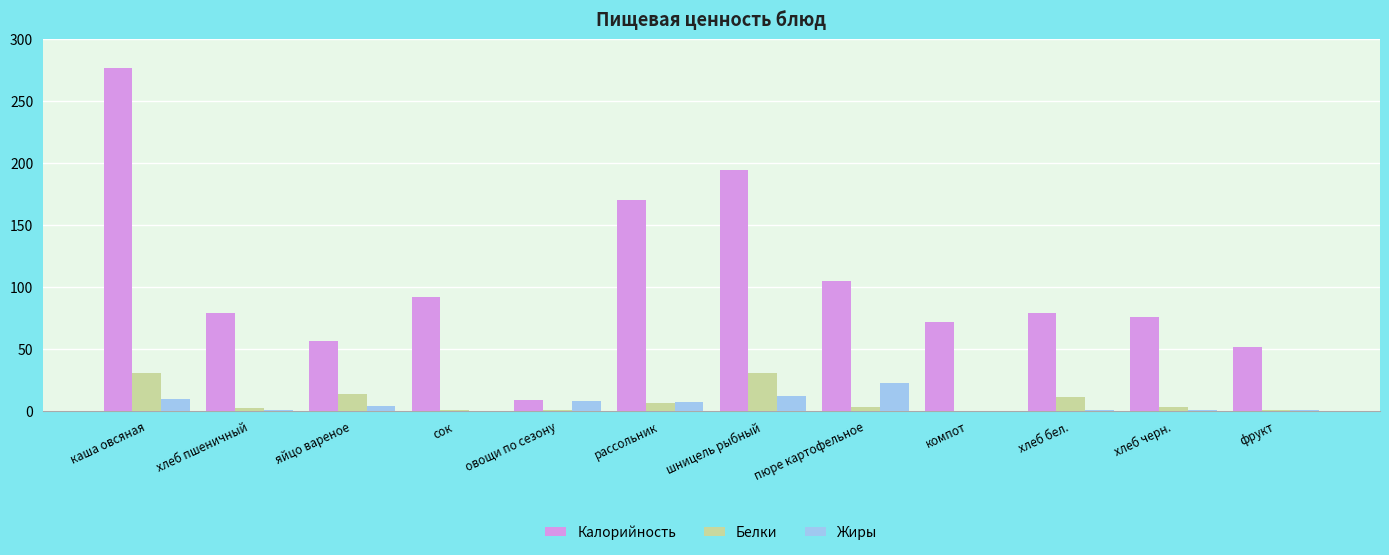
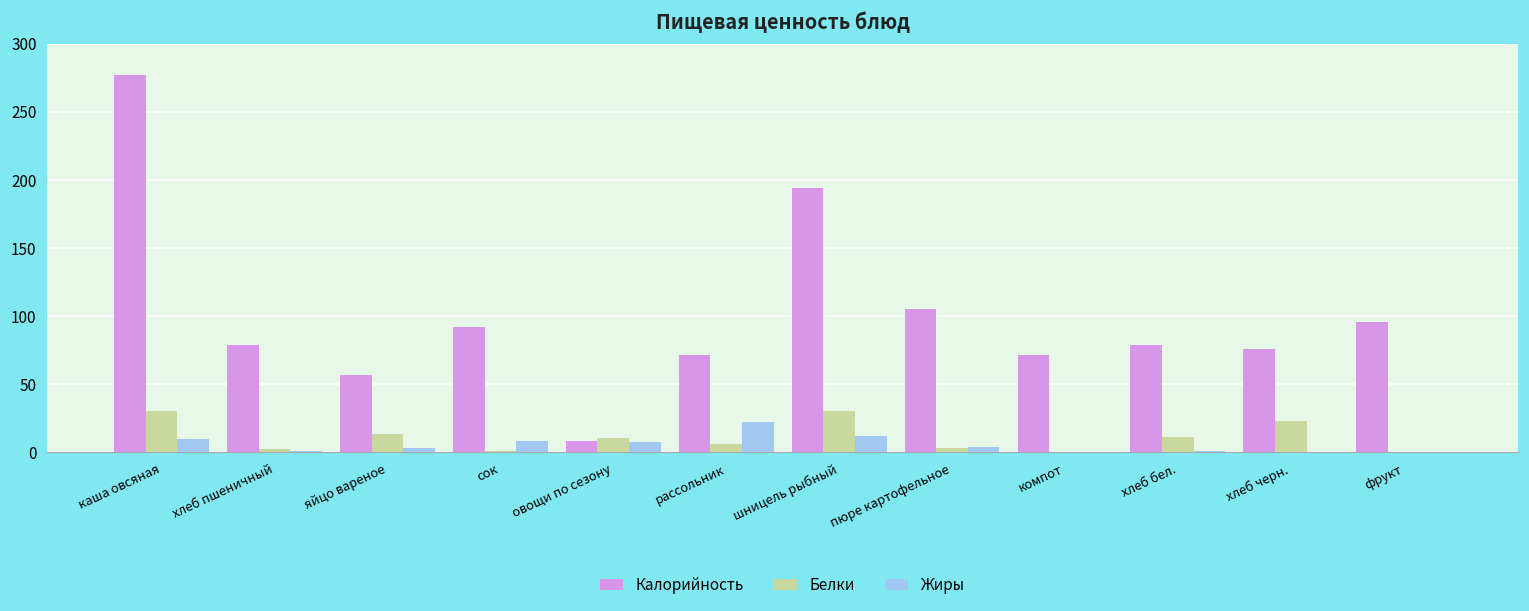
Жиры, сок: 0 -> 9
Белки, овощи по сезону: 1 -> 11
Калорийность, рассольник: 170 -> 72
Жиры, рассольник: 7 -> 23
Жиры, пюре картофельное: 22 -> 4
Белки, хлеб черн.: 3 -> 23
Калорийность, фрукт: 52 -> 96
